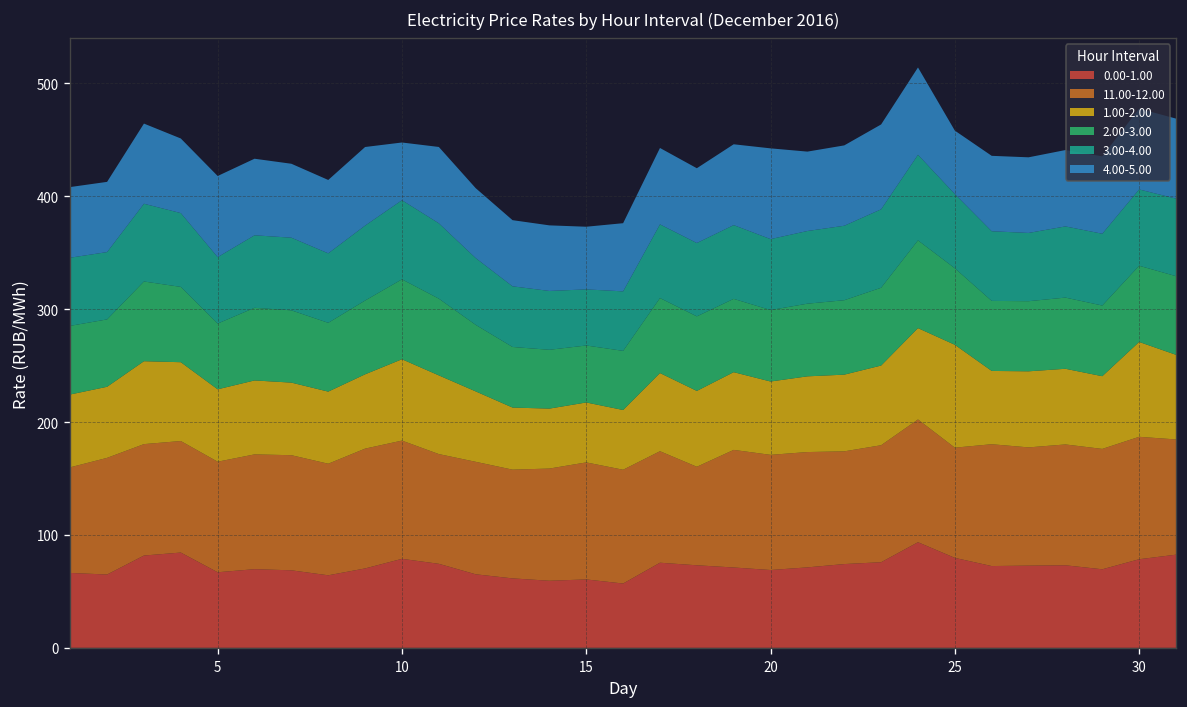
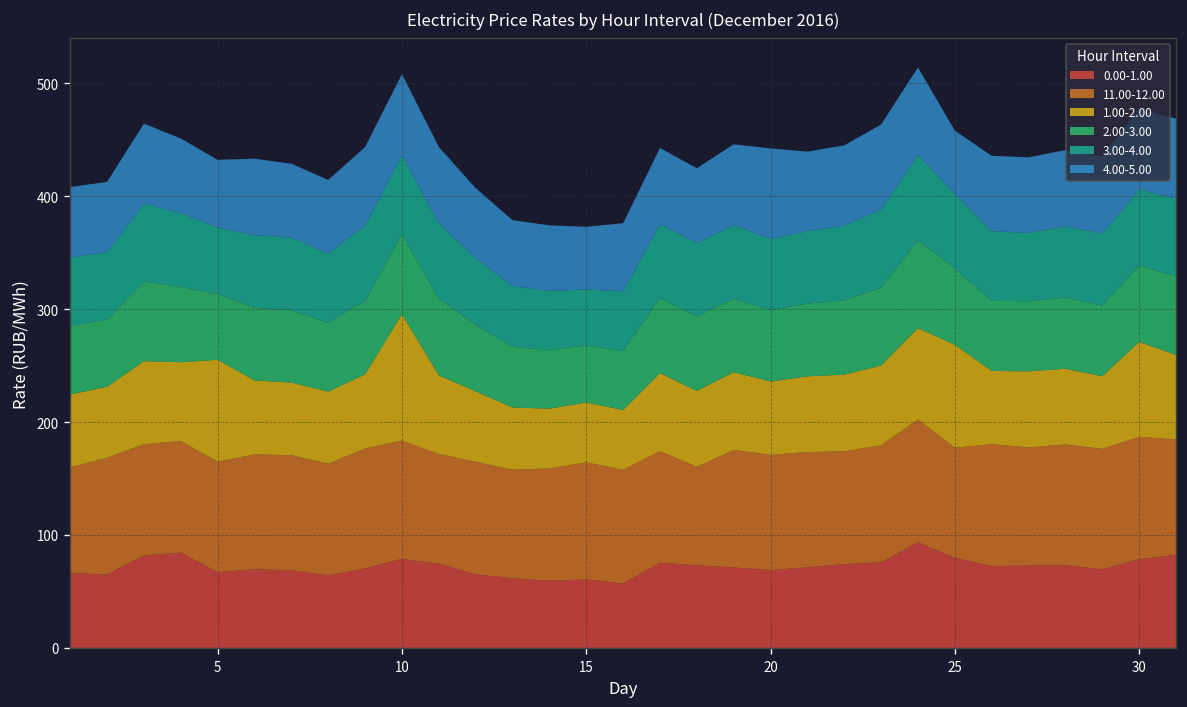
1.00-2.00, 5: 60 -> 90
4.00-5.00, 5: 70 -> 60
1.00-2.00, 10: 70 -> 110
4.00-5.00, 10: 50 -> 70
